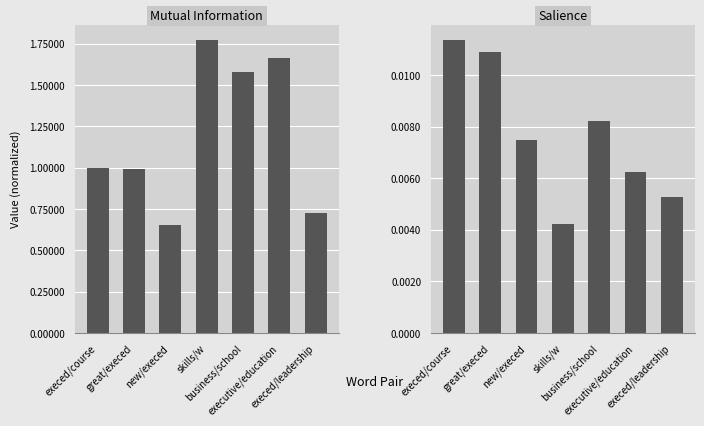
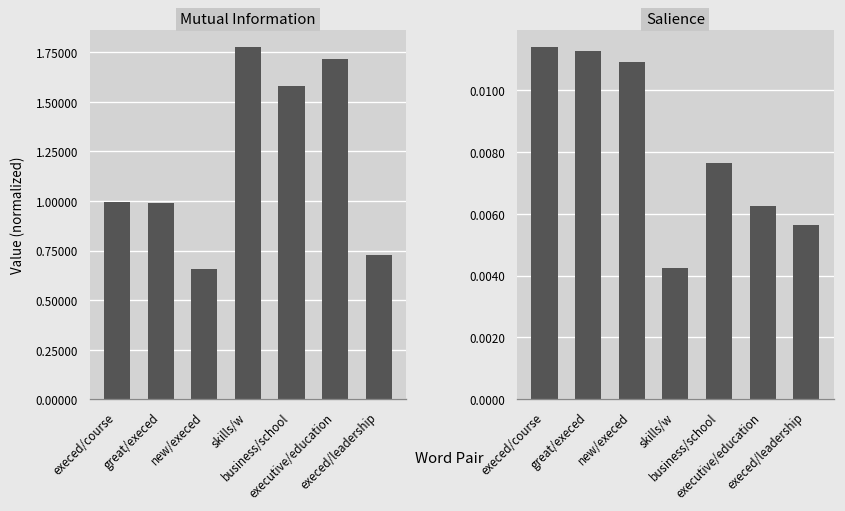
Mutual Information, executive/education: 1.67 -> 1.71
Salience, great/execed: 0.0109 -> 0.0113
Salience, new/execed: 0.0075 -> 0.0109
Salience, business/school: 0.0082 -> 0.0076
Salience, execed/leadership: 0.0053 -> 0.0056
